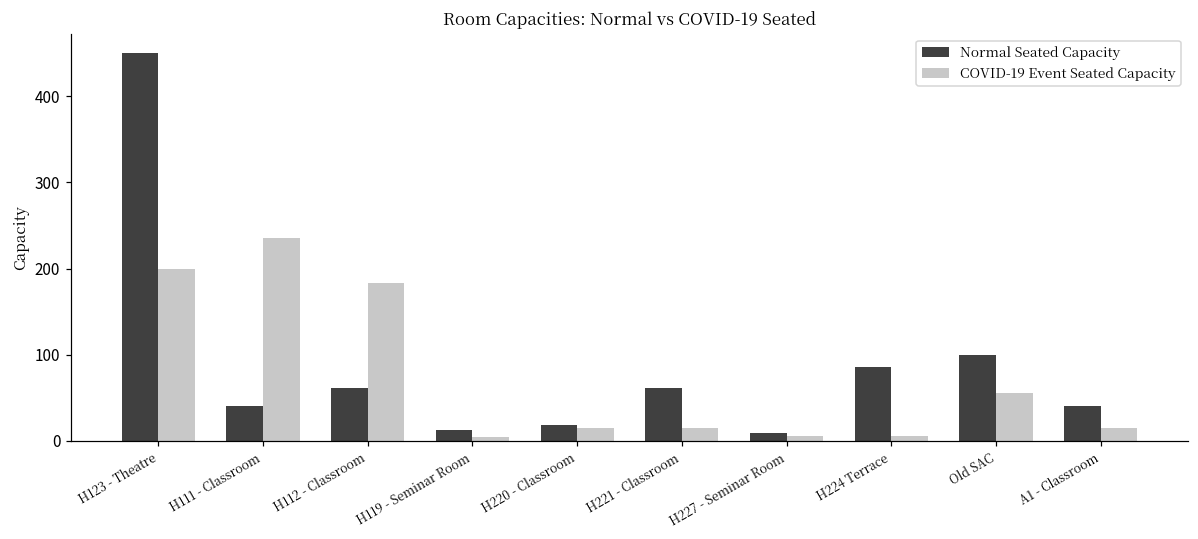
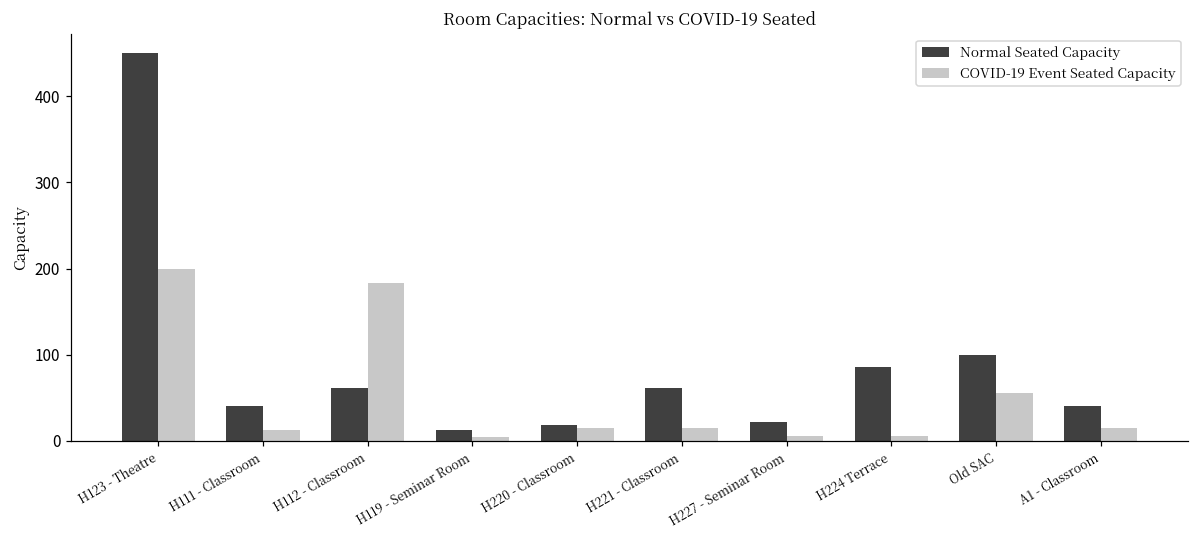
COVID-19 Event Seated Capacity, H111 - Classroom: 240 -> 10
Normal Seated Capacity, H227 - Seminar Room: 10 -> 20
